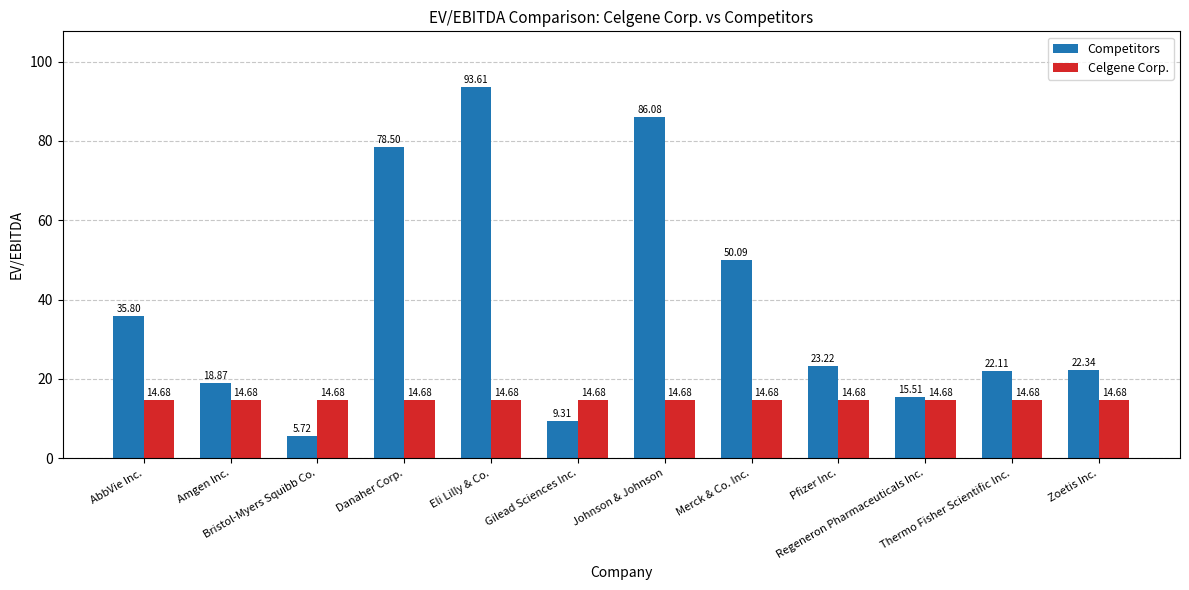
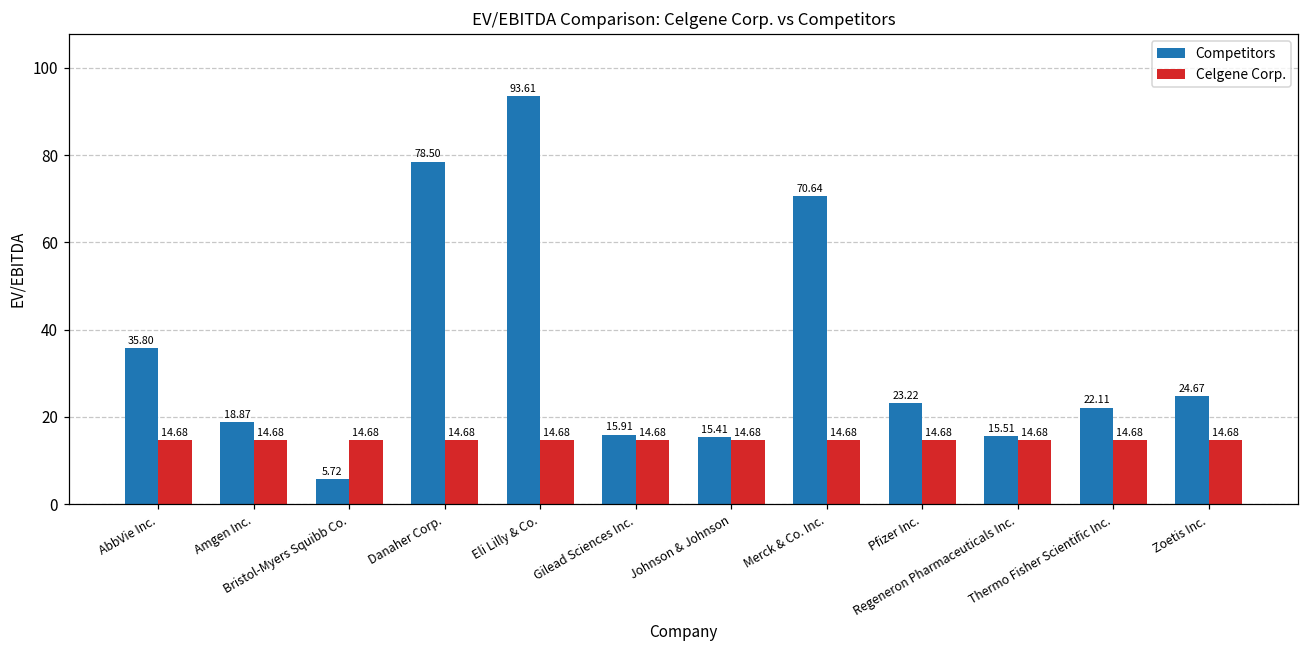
Competitors, Gilead Sciences Inc.: 9.31 -> 15.91
Competitors, Johnson & Johnson: 86.08 -> 15.41
Competitors, Merck & Co. Inc.: 50.09 -> 70.64
Competitors, Zoetis Inc.: 22.34 -> 24.67
